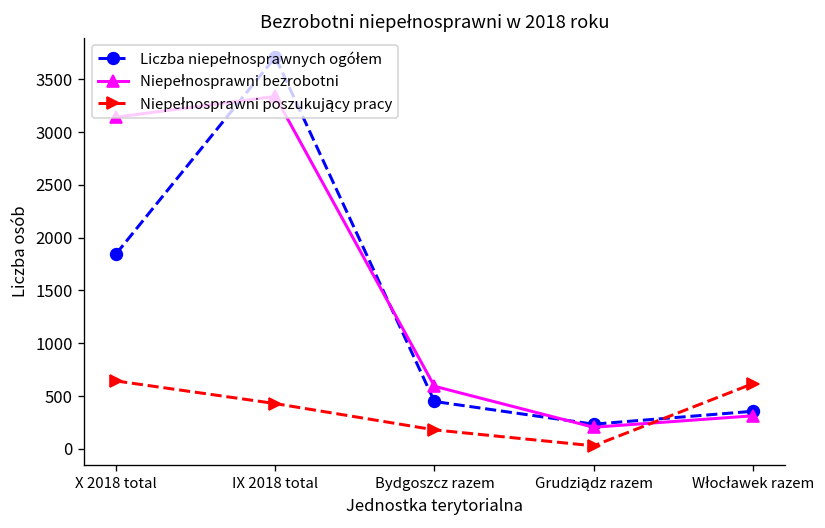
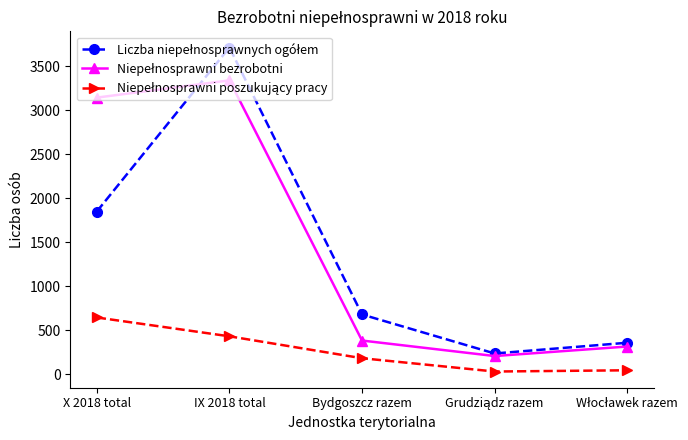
Liczba niepełnosprawnych ogółem, Bydgoszcz razem: 400 -> 700
Niepełnosprawni bezrobotni, Bydgoszcz razem: 600 -> 400
Niepełnosprawni poszukujący pracy, Włocławek razem: 600 -> 0
